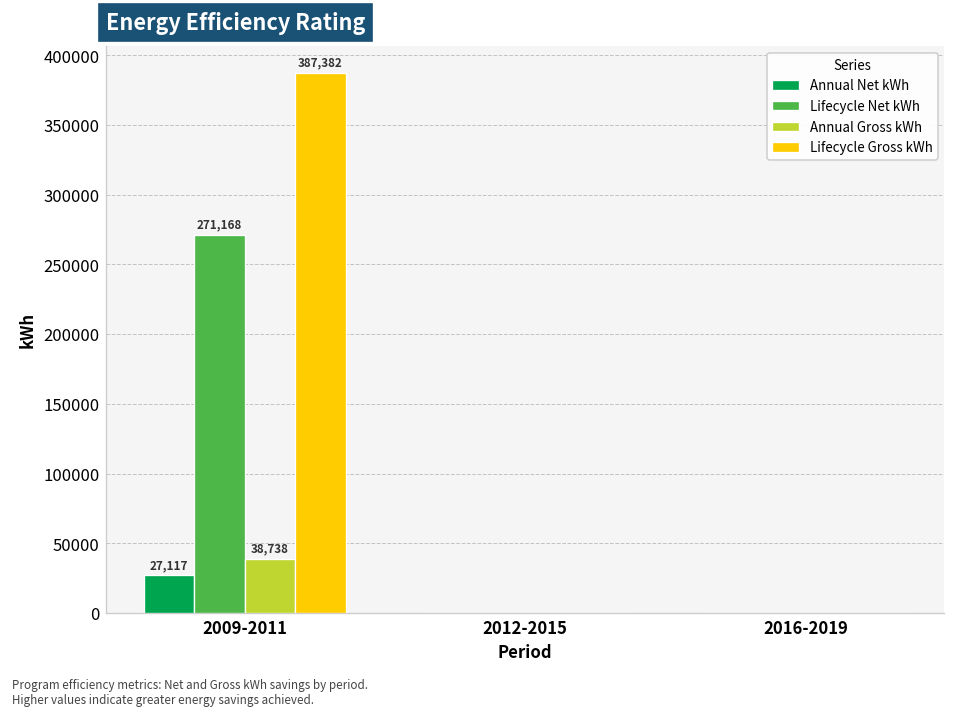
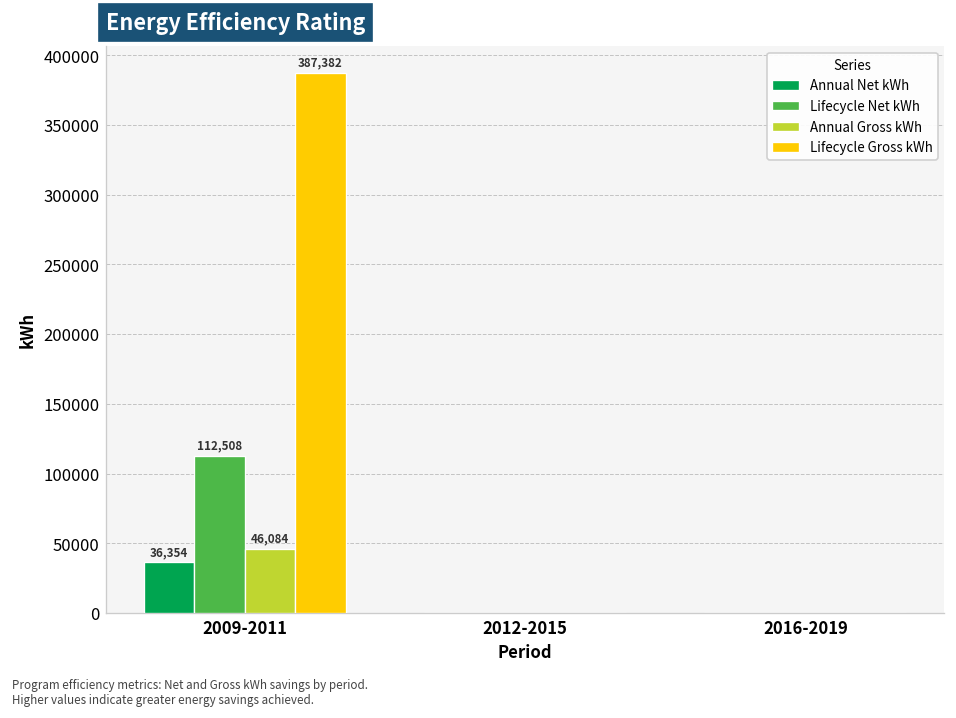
Annual Net kWh, 2009-2011: 27,117 -> 36,354
Lifecycle Net kWh, 2009-2011: 271,168 -> 112,508
Annual Gross kWh, 2009-2011: 38,738 -> 46,084
